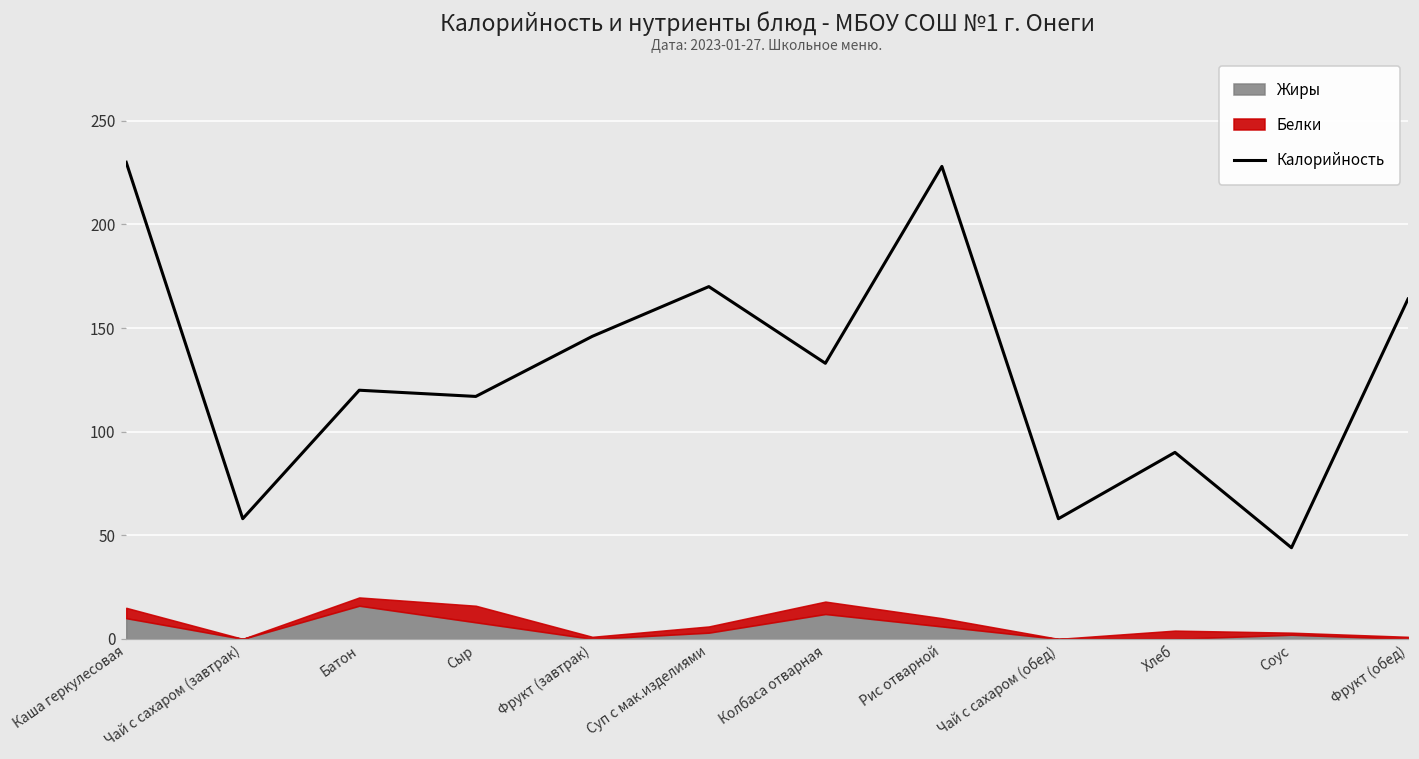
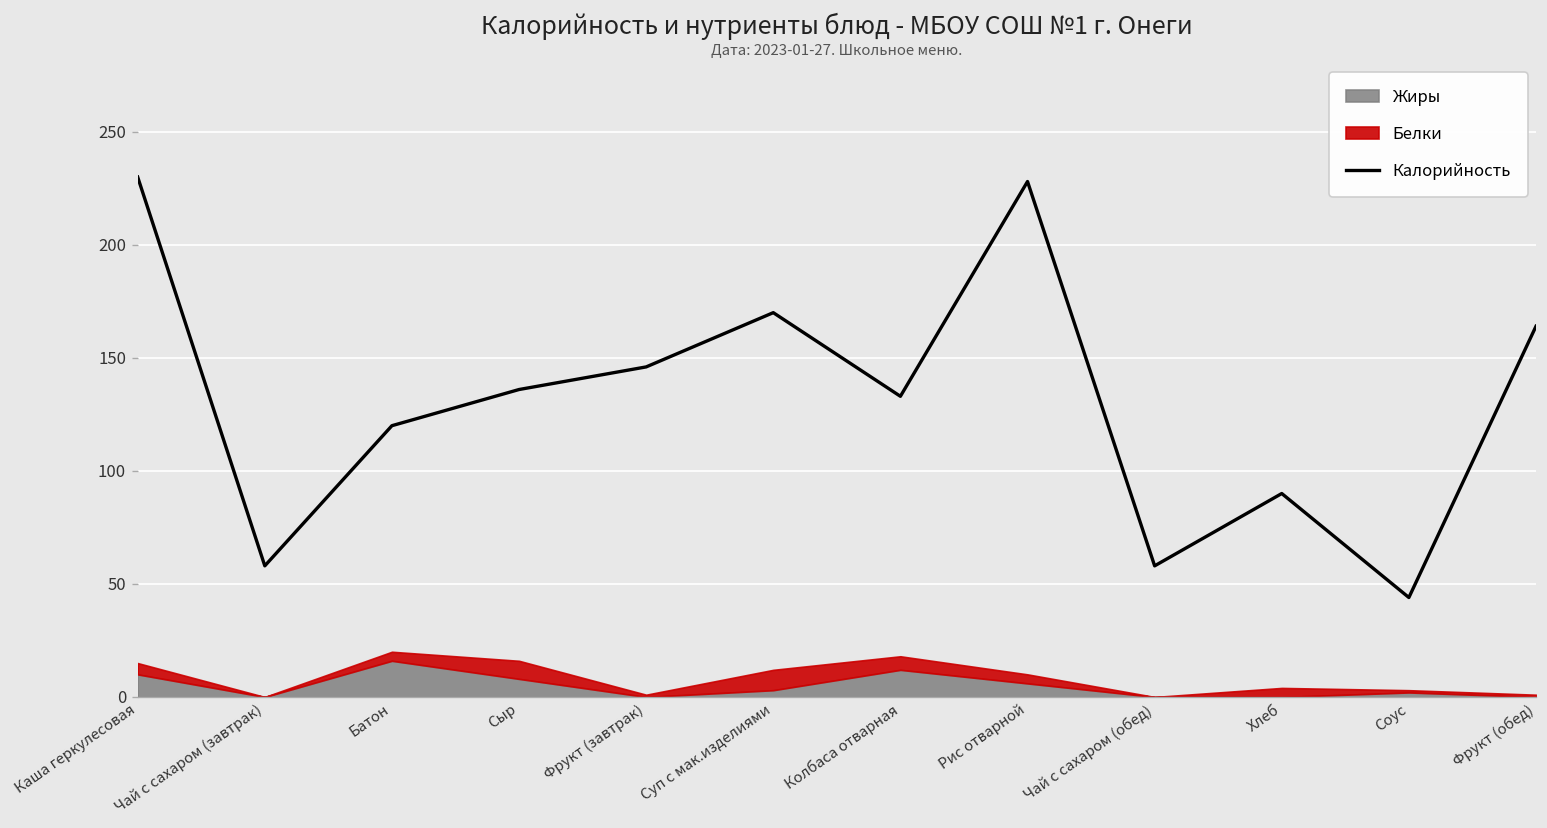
Калорийность, Сыр: 117 -> 136
Белки, Суп с мак.изделиями: 3 -> 9
